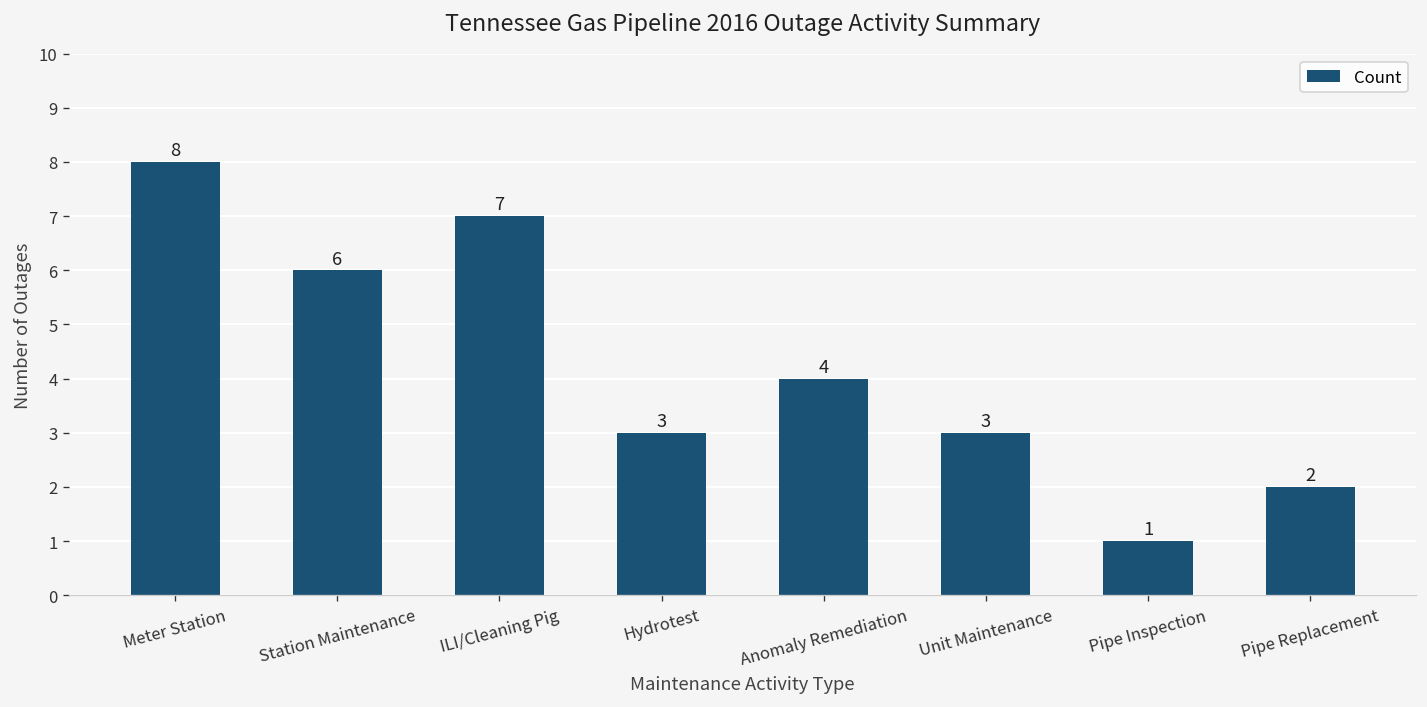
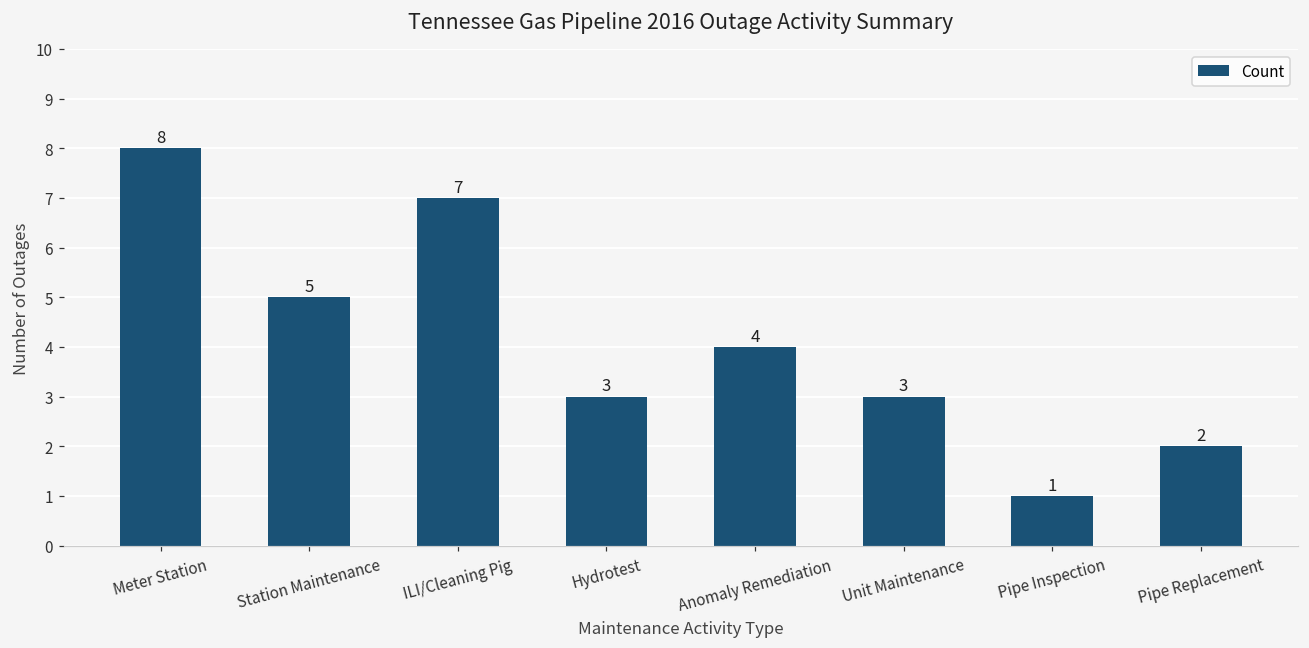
Station Maintenance: 6 -> 5
